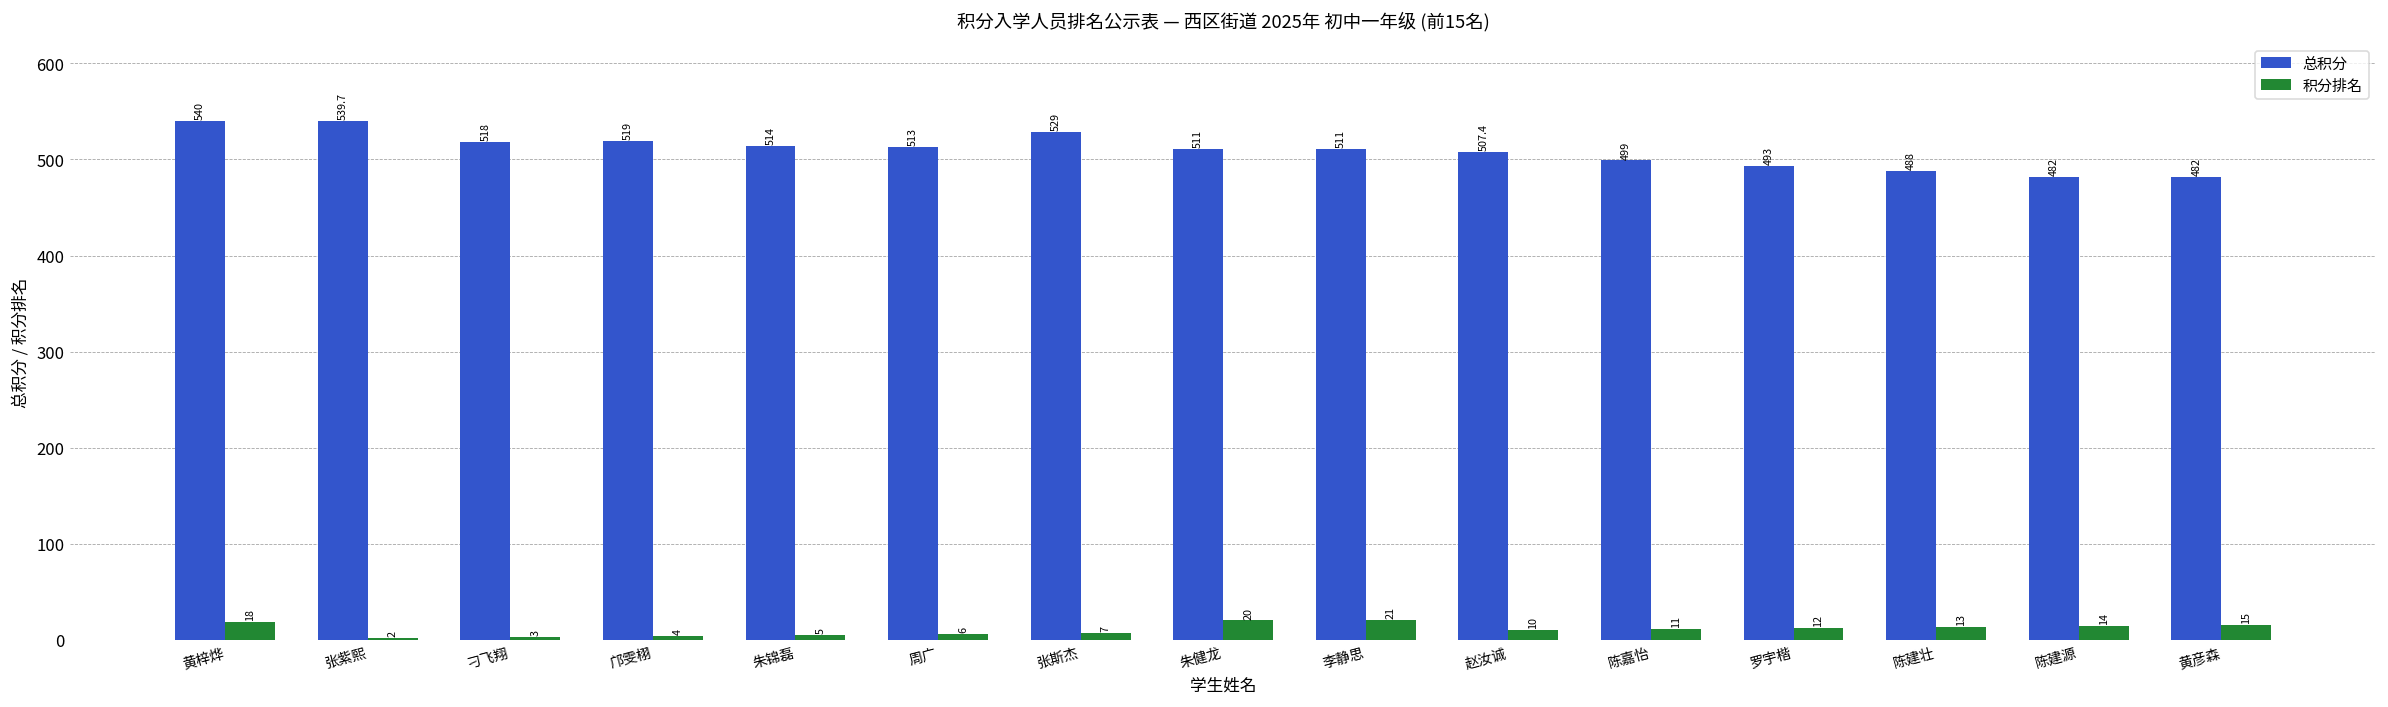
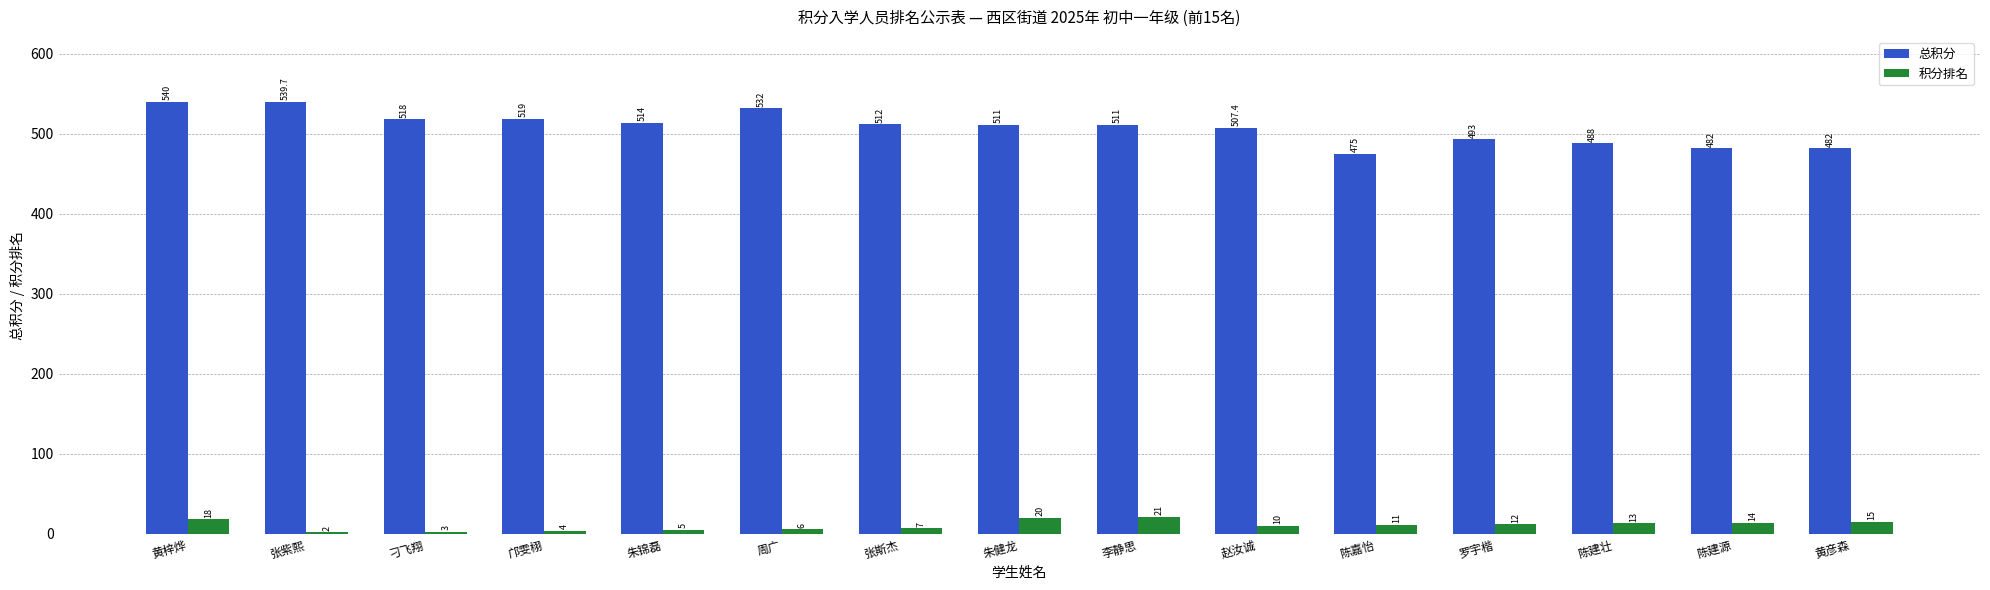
总积分, 周广: 513 -> 532
总积分, 张斯杰: 529 -> 512
总积分, 陈嘉怡: 499 -> 475
